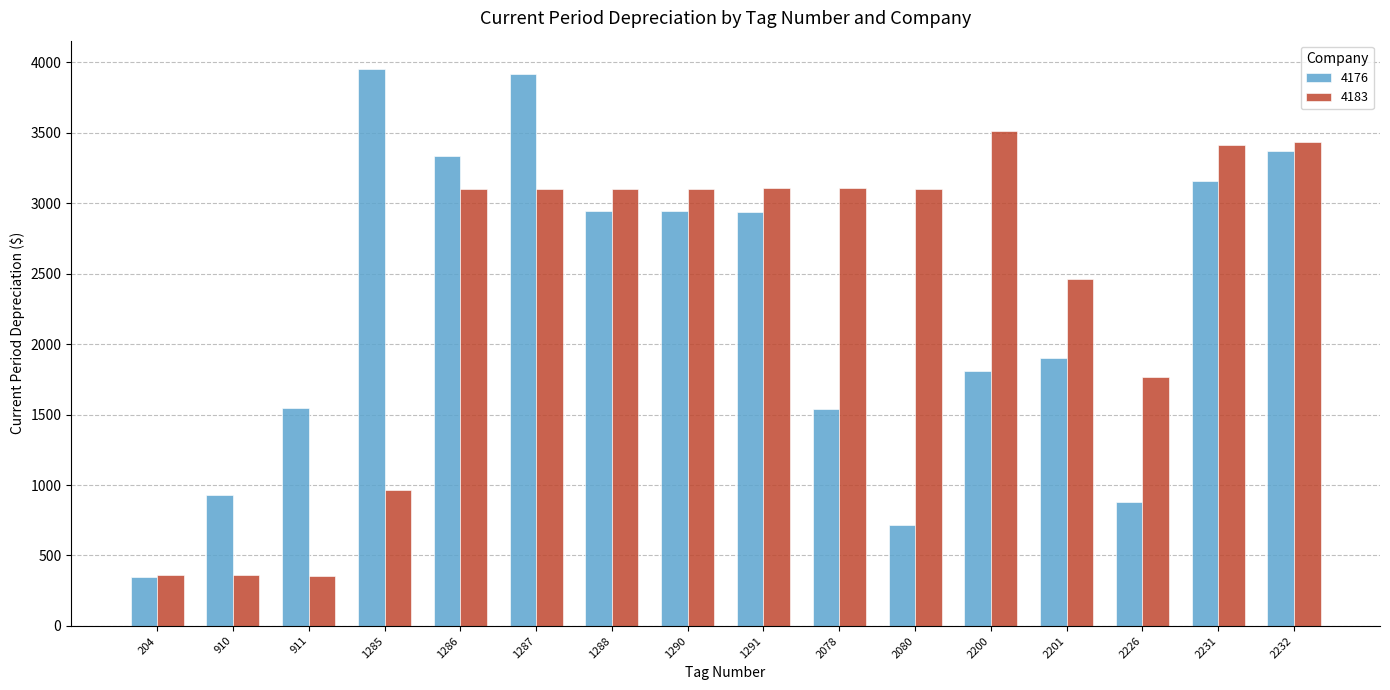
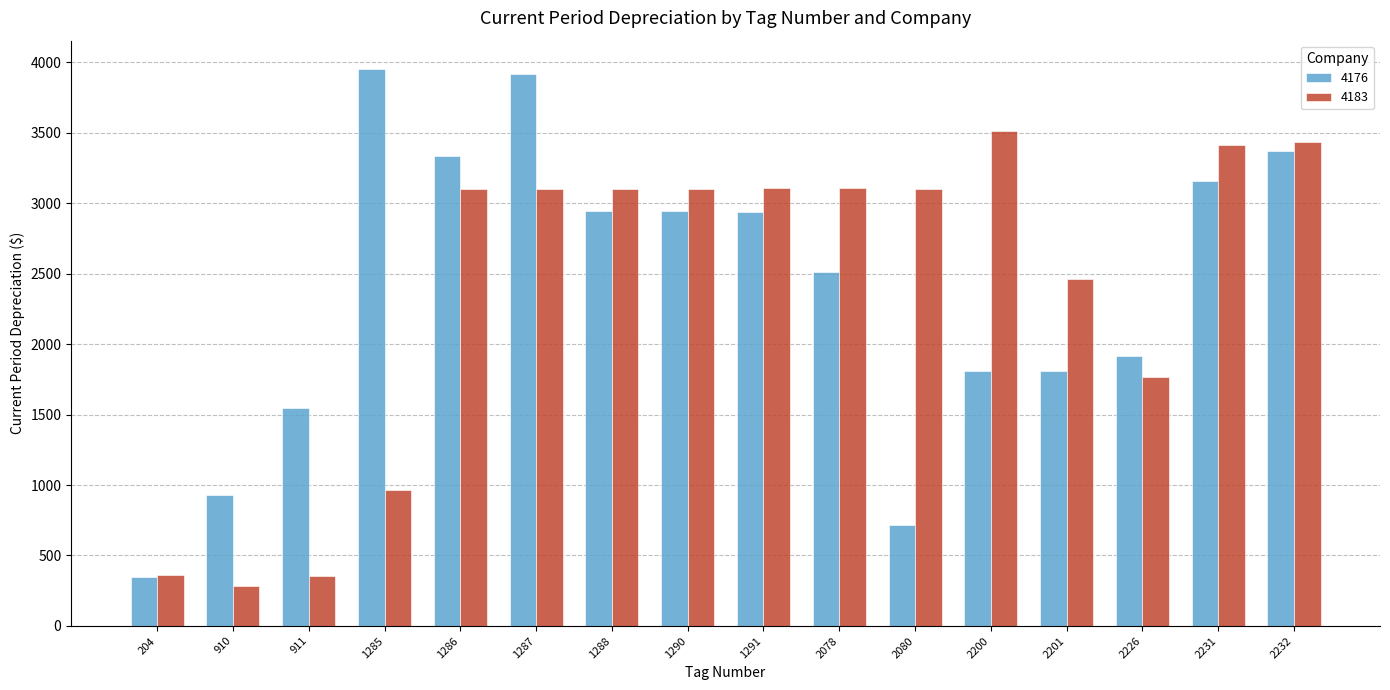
4183, 910: 360 -> 290
4176, 2078: 1540 -> 2510
4176, 2201: 1900 -> 1810
4176, 2226: 880 -> 1910
